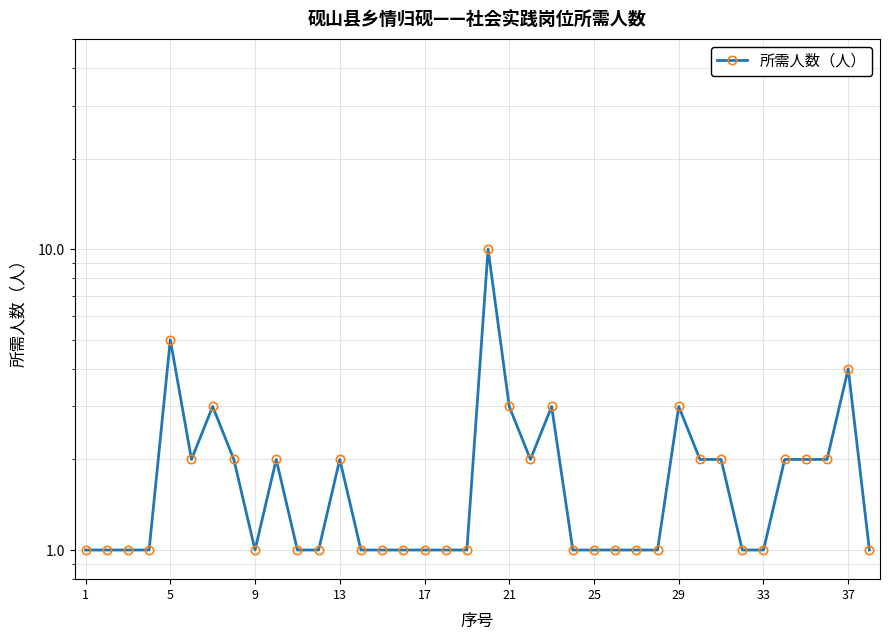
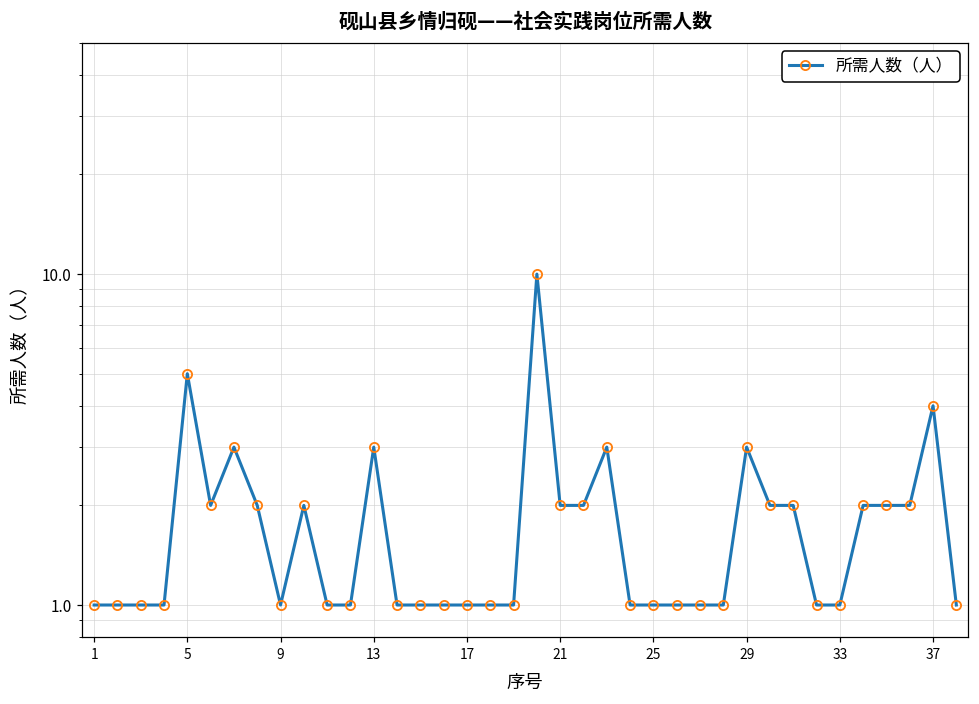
13: 2 -> 3
21: 3 -> 2
